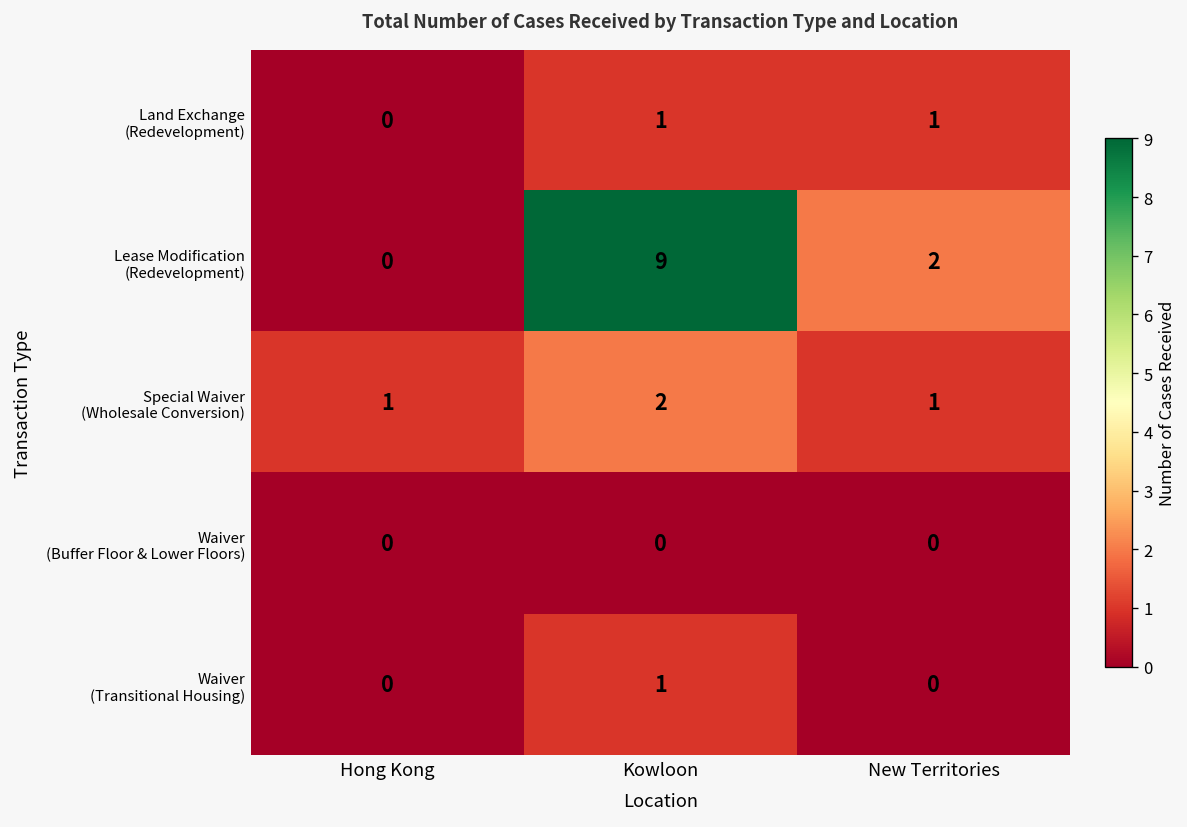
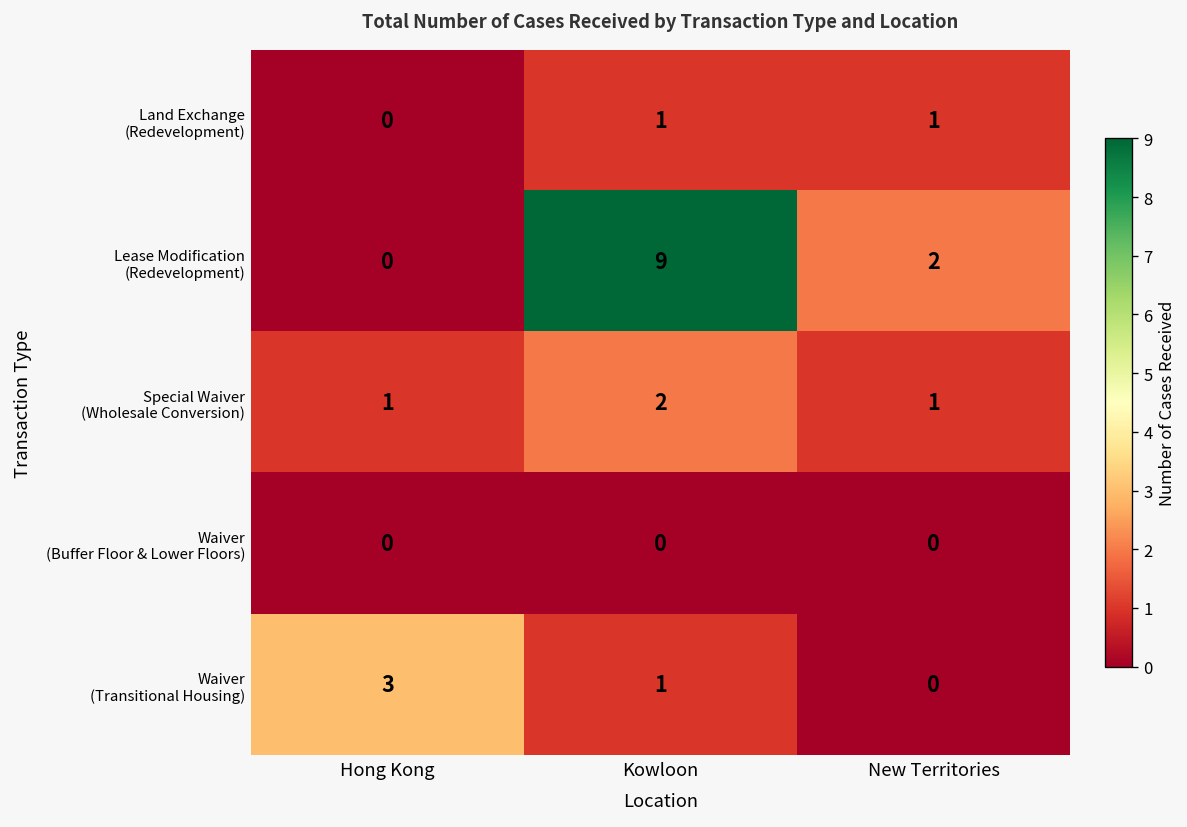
Waiver (Transitional Housing), Hong Kong: 0 -> 3
